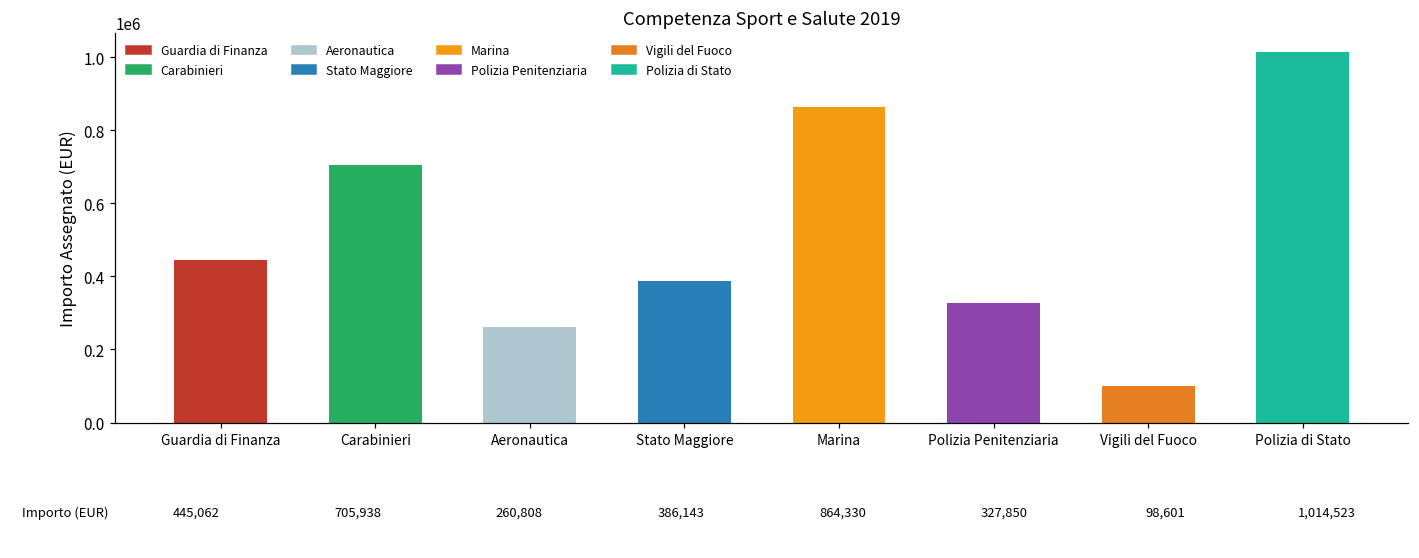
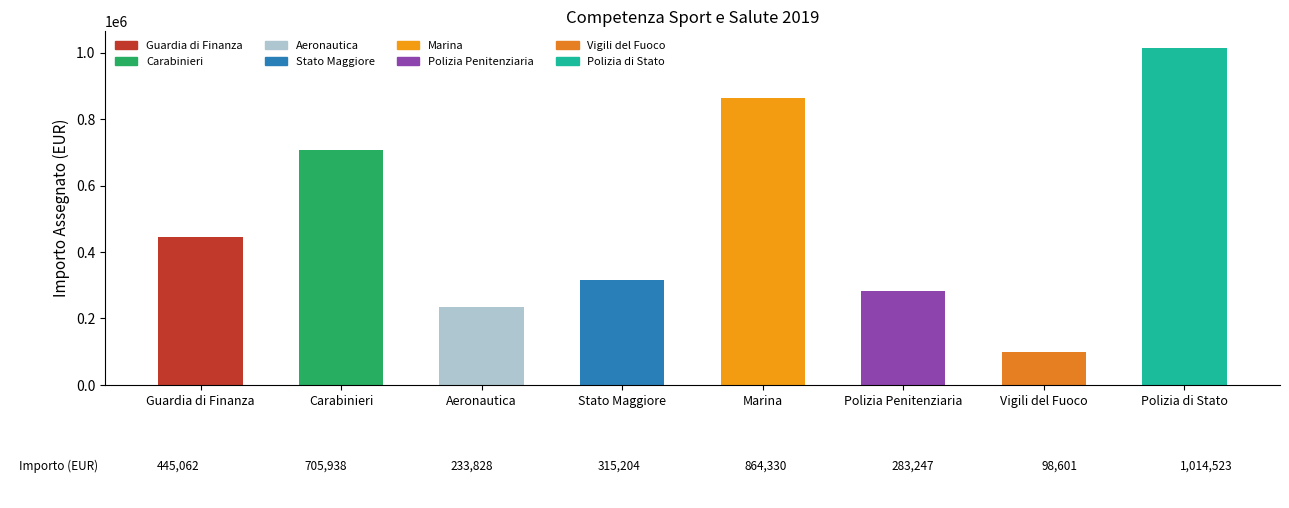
Aeronautica: 260,808 -> 233,828
Stato Maggiore: 386,143 -> 315,204
Polizia Penitenziaria: 327,850 -> 283,247
